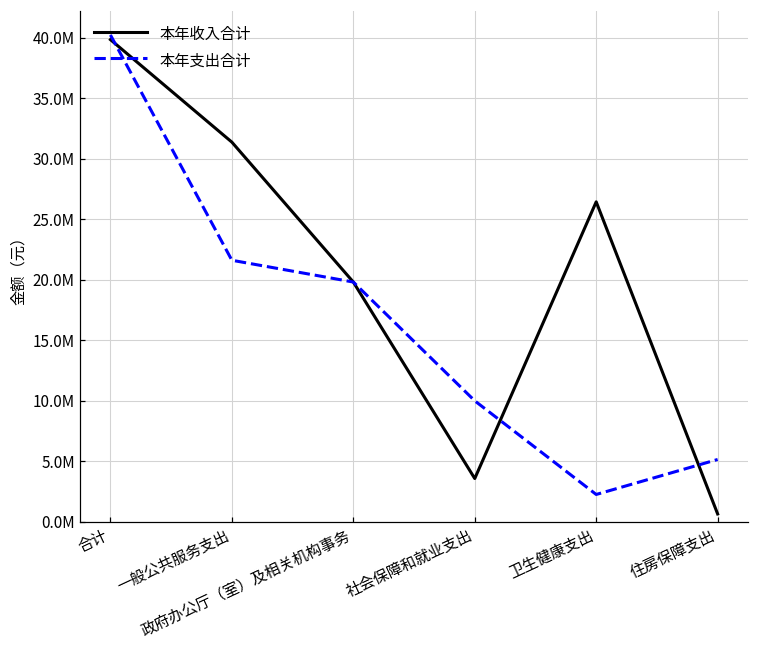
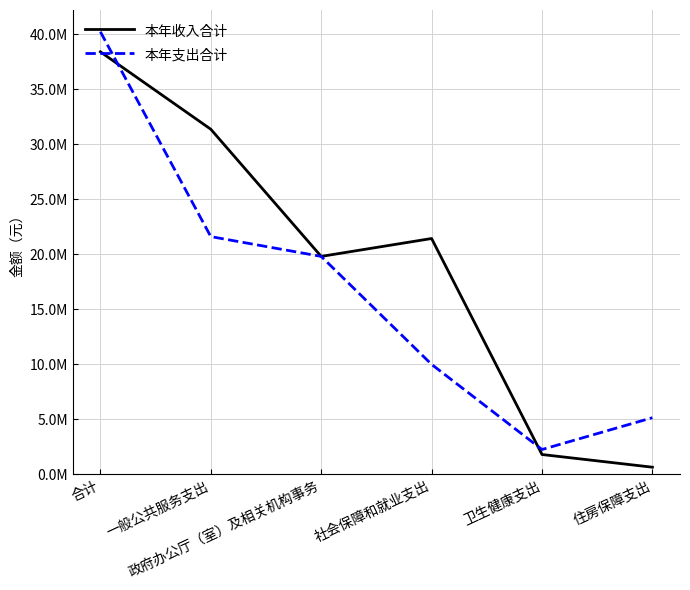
本年收入合计, 合计: 39800000 -> 38400000
本年收入合计, 社会保障和就业支出: 3600000 -> 21400000
本年收入合计, 卫生健康支出: 26400000 -> 1800000
